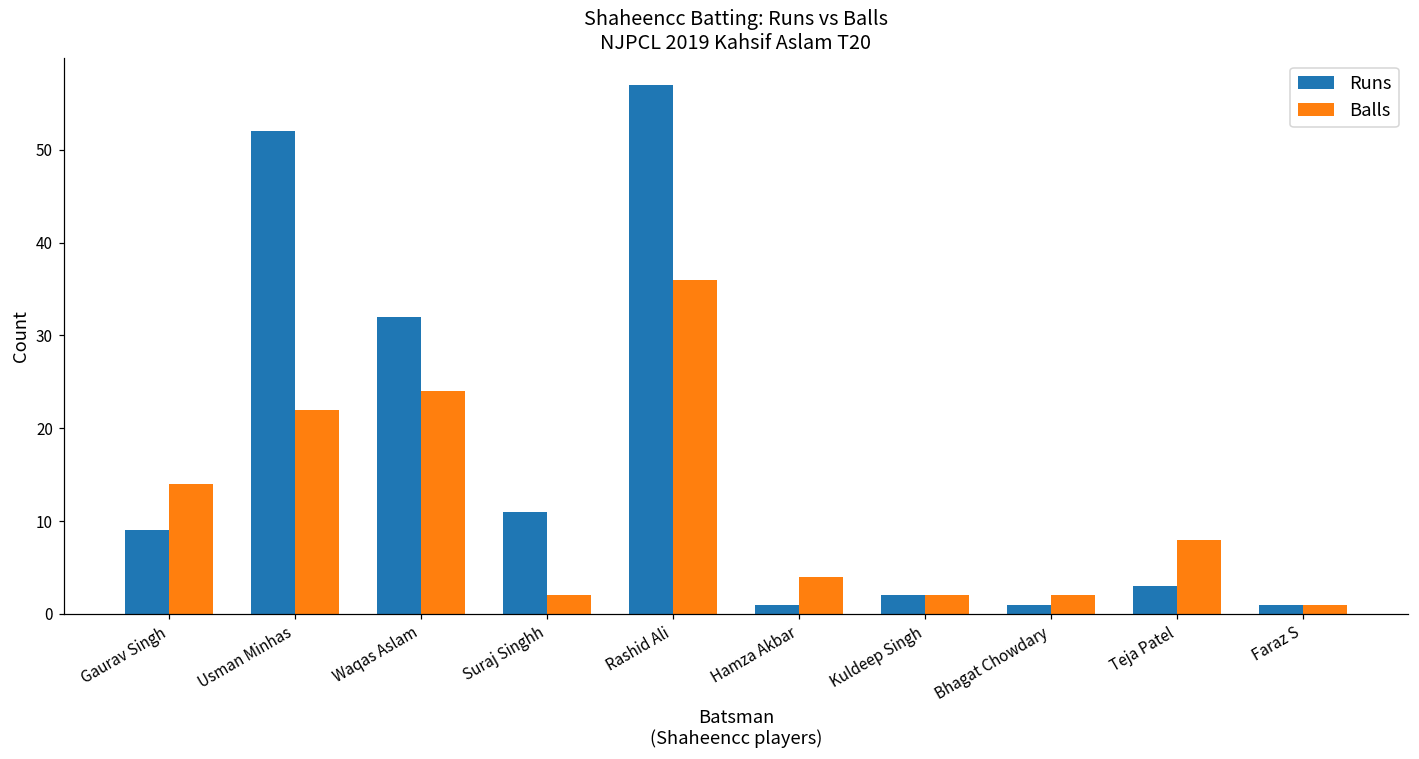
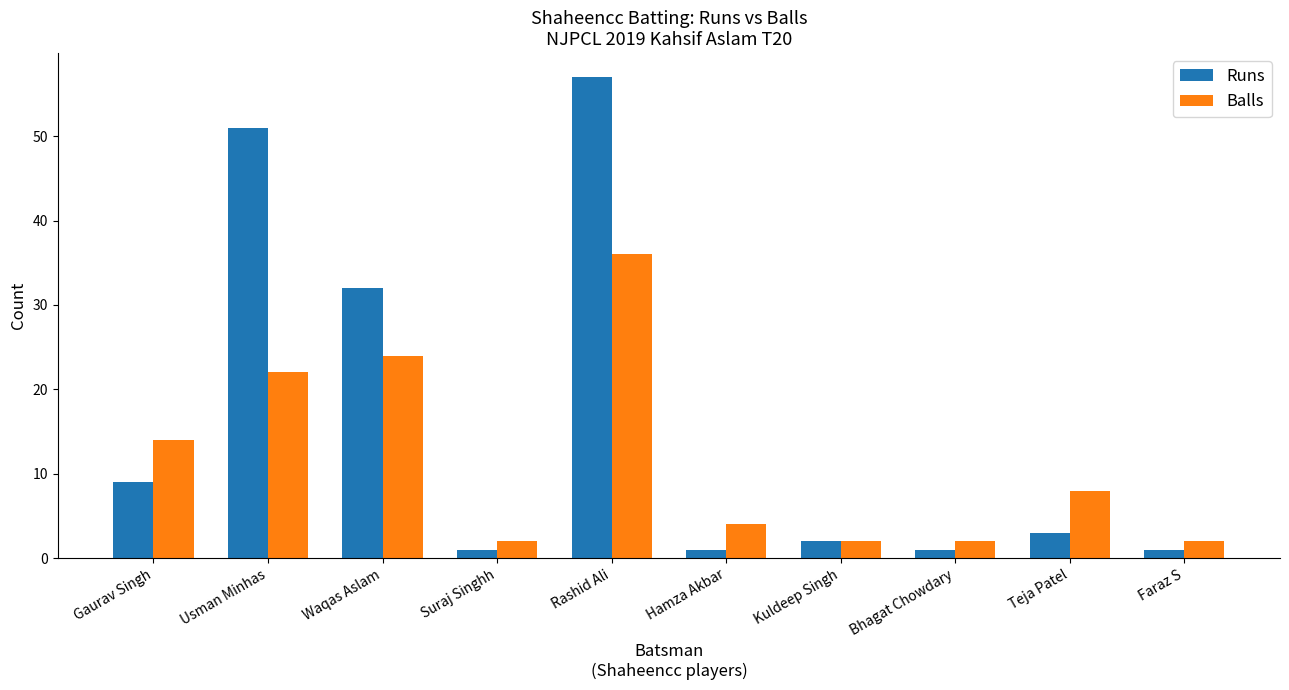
Runs, Usman Minhas: 52 -> 51
Runs, Suraj Singhh: 11 -> 1
Balls, Faraz S: 1 -> 2
